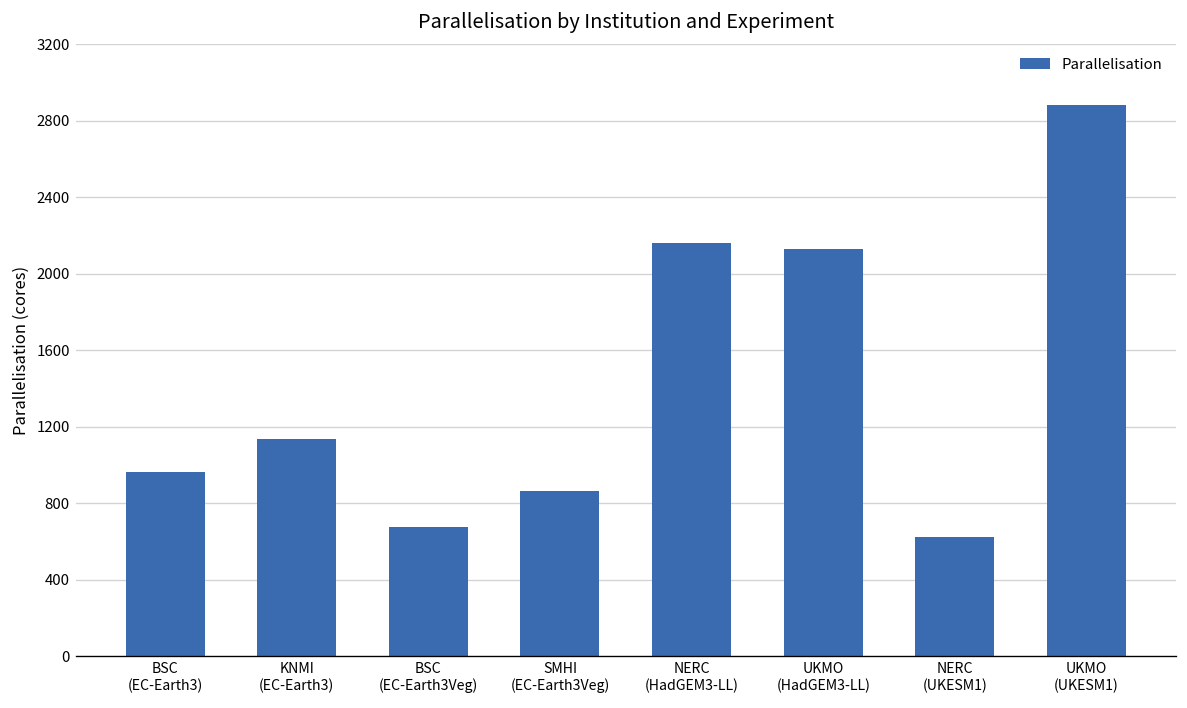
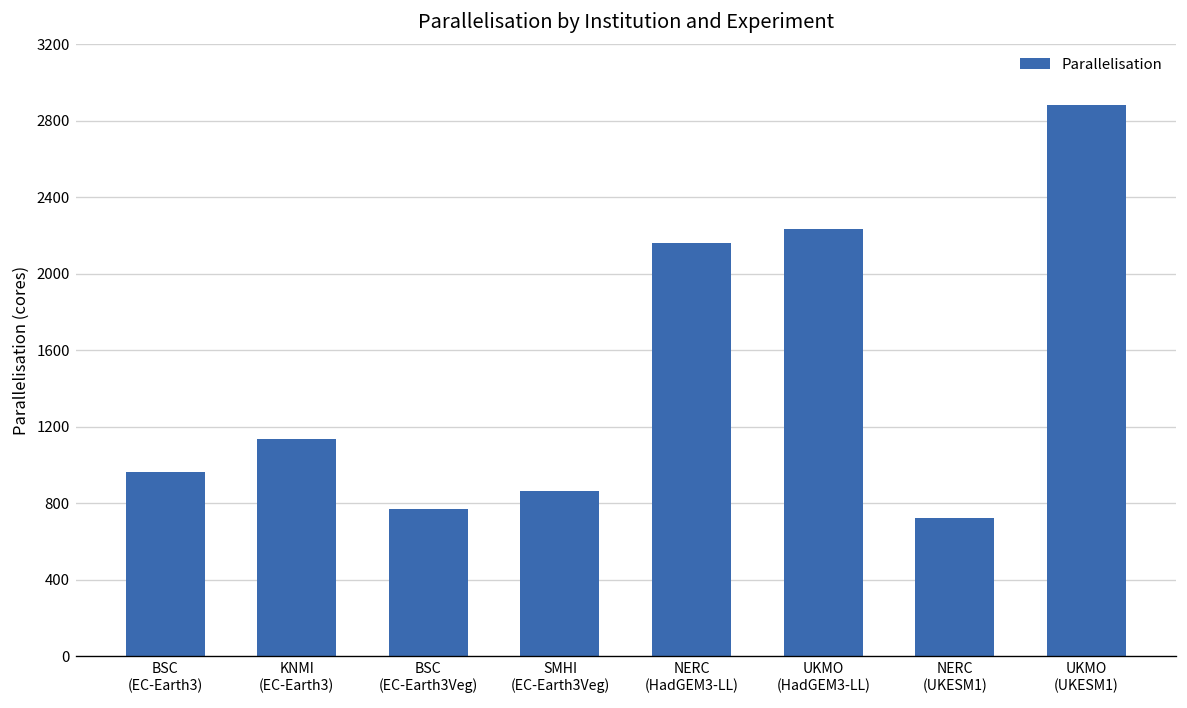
BSC (EC-Earth3Veg): 670 -> 770
UKMO (HadGEM3-LL): 2130 -> 2230
NERC (UKESM1): 620 -> 720
